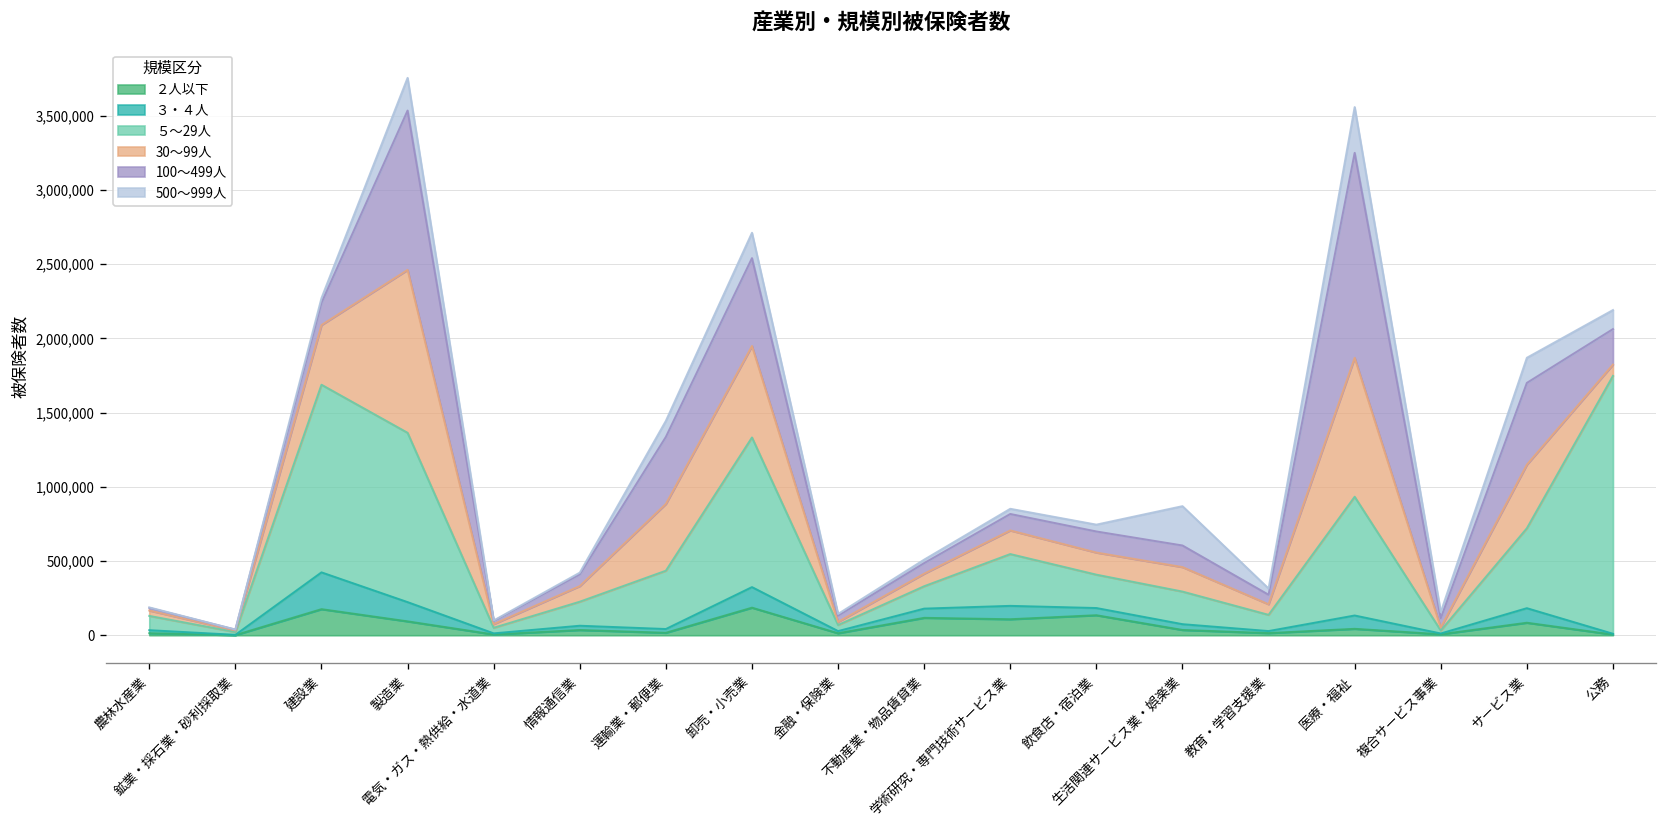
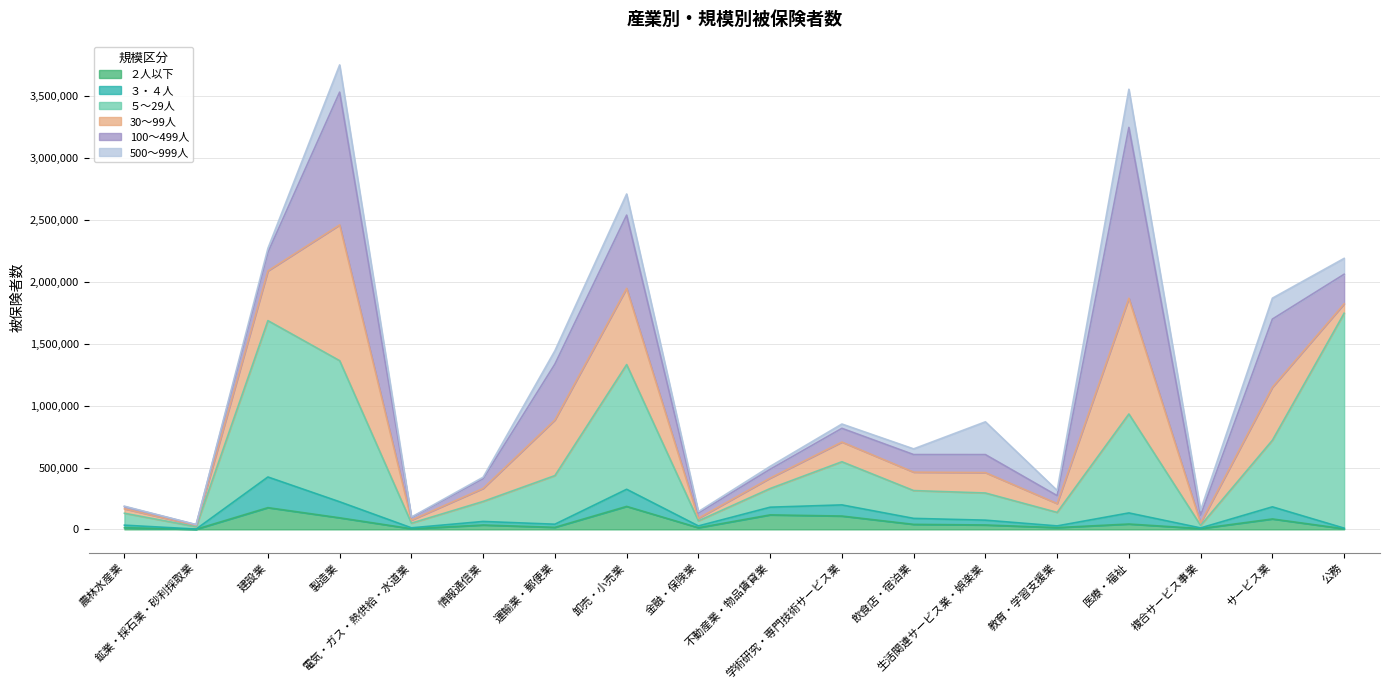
２人以下, 飲食店・宿泊業: 130,000 -> 40,000
